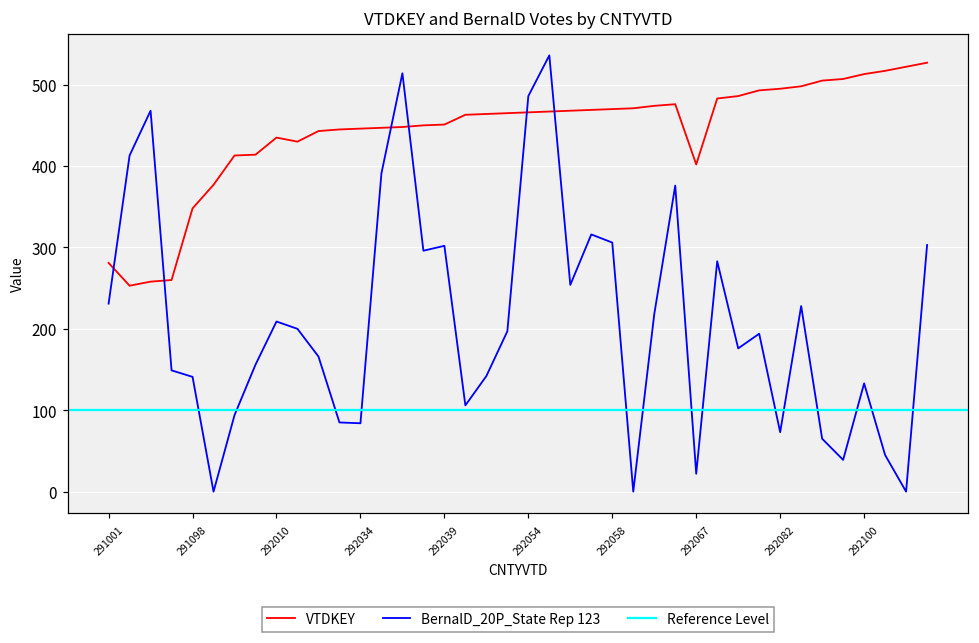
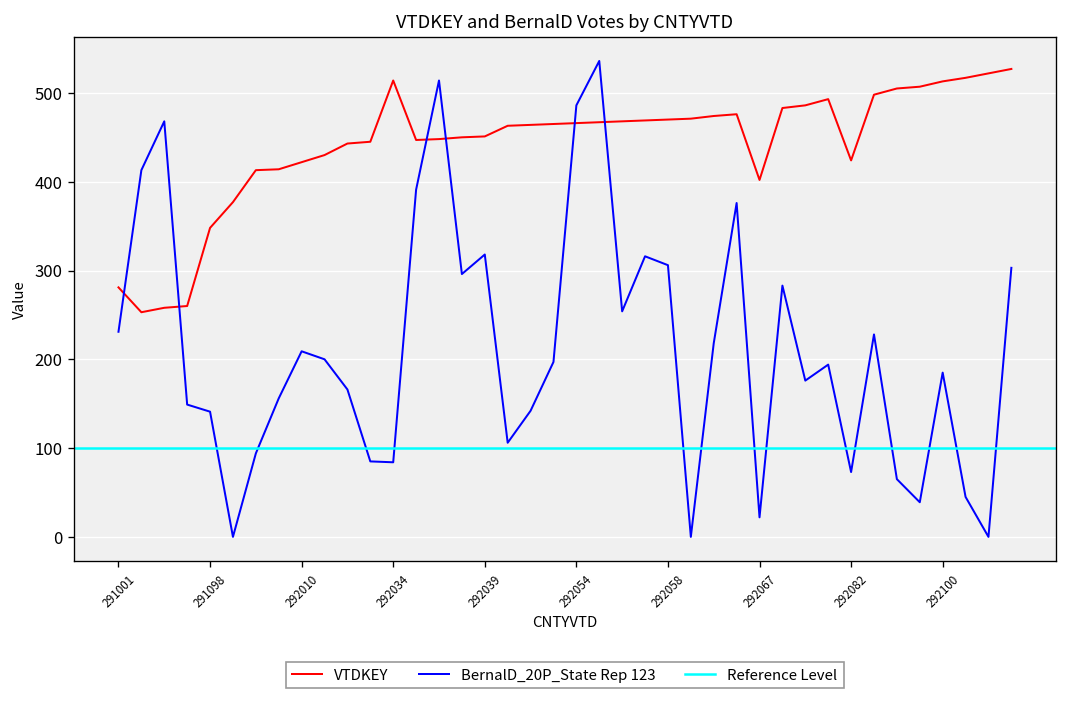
VTDKEY, 292010: 440 -> 420
VTDKEY, 292034: 450 -> 510
BernalD_20P_State Rep 123, 292039: 300 -> 320
VTDKEY, 292082: 500 -> 420
BernalD_20P_State Rep 123, 292100: 130 -> 190
